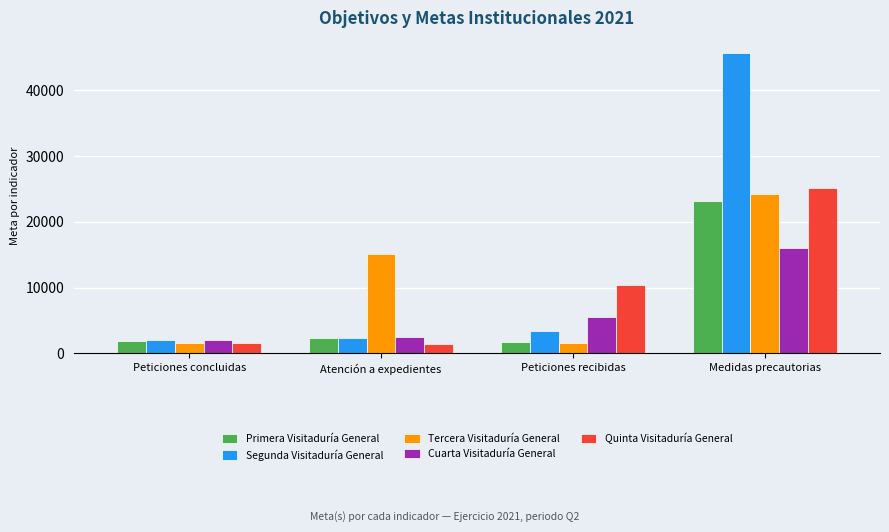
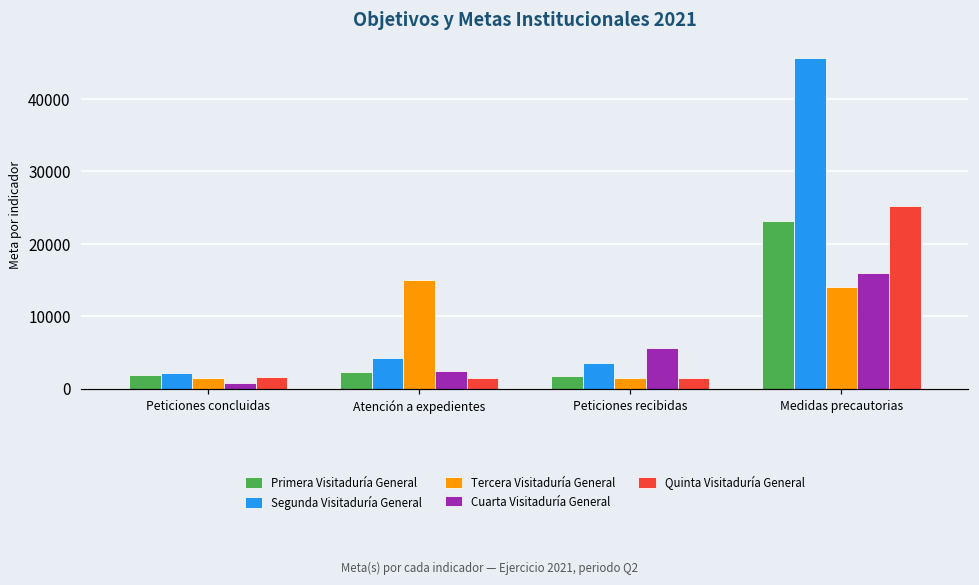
Cuarta Visitaduría General, Peticiones concluidas: 2000 -> 1000
Segunda Visitaduría General, Atención a expedientes: 2000 -> 4000
Quinta Visitaduría General, Peticiones recibidas: 10000 -> 1000
Tercera Visitaduría General, Medidas precautorias: 24000 -> 14000
